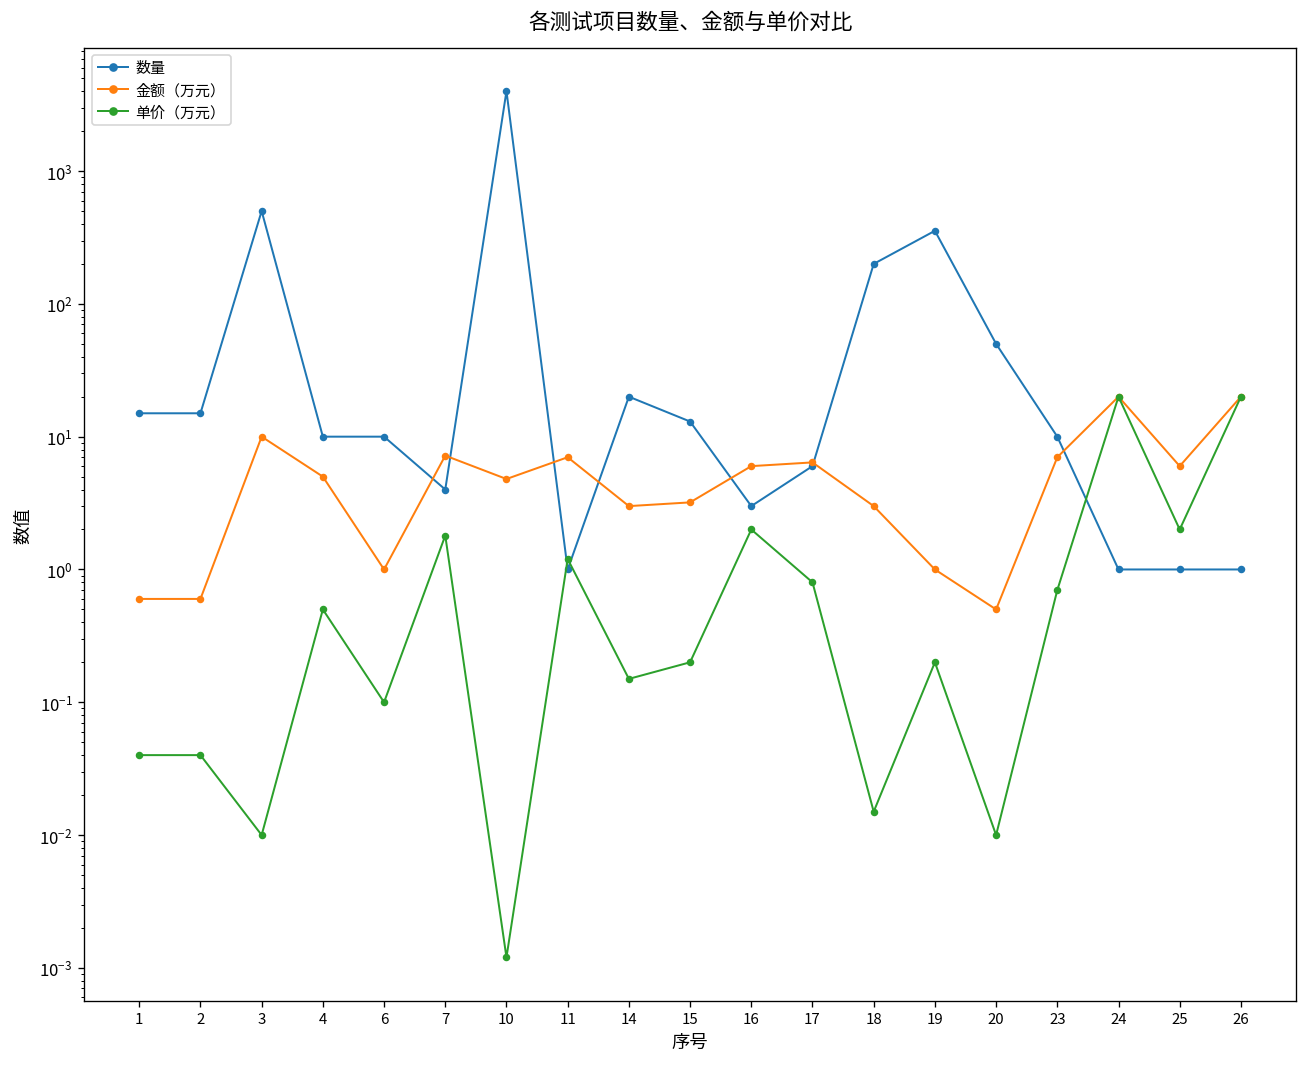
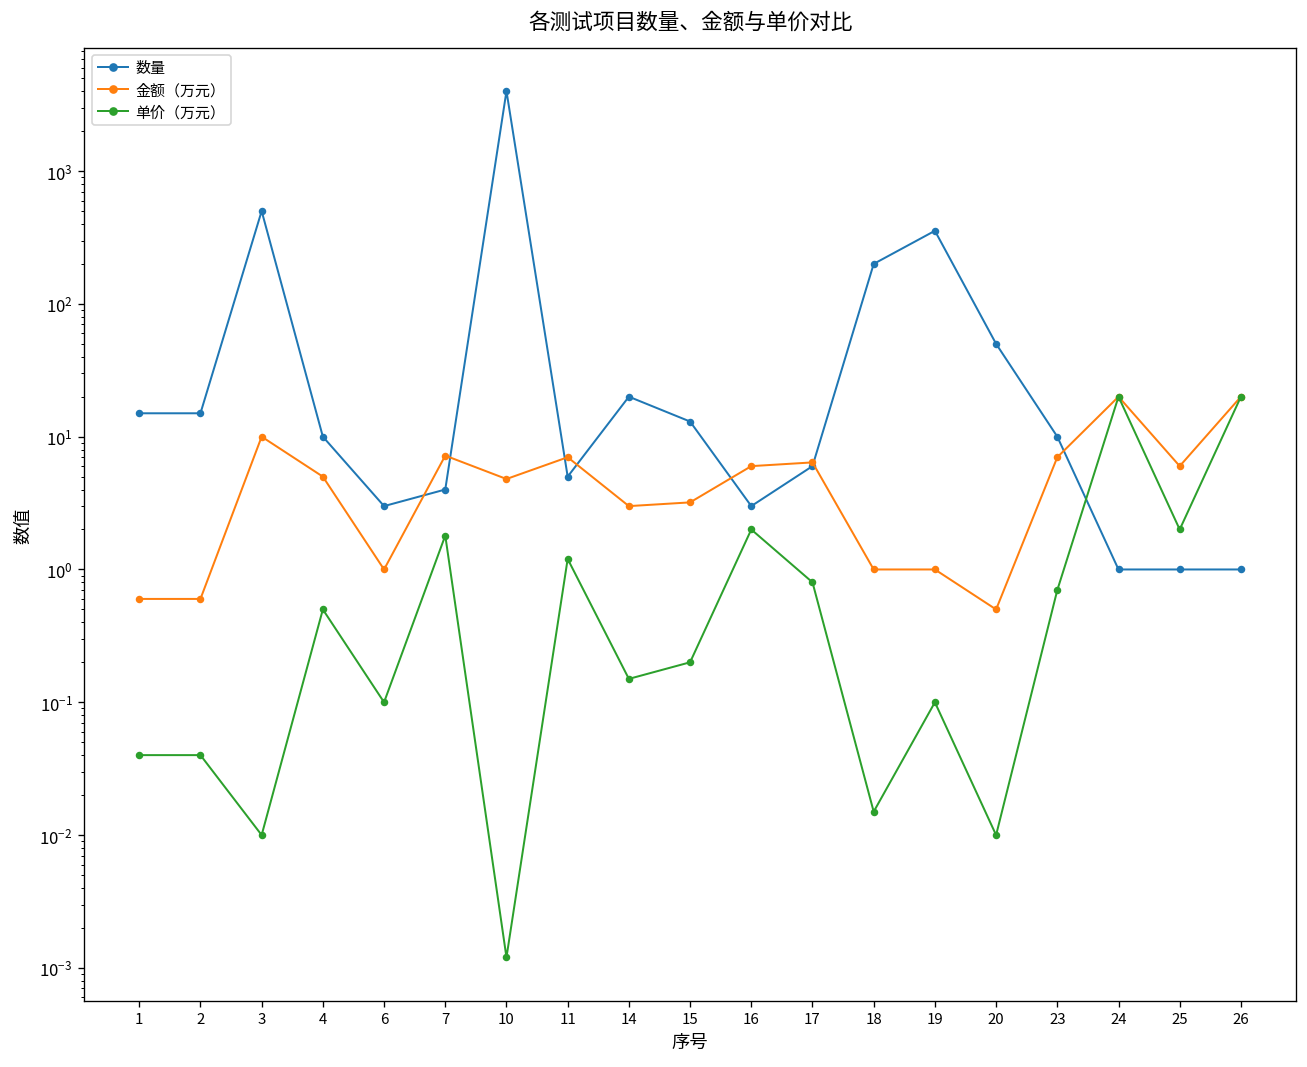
数量, 6: 10 -> 3
数量, 11: 1 -> 5
金额（万元）, 18: 3 -> 1
单价（万元）, 19: 0.2 -> 0.1
